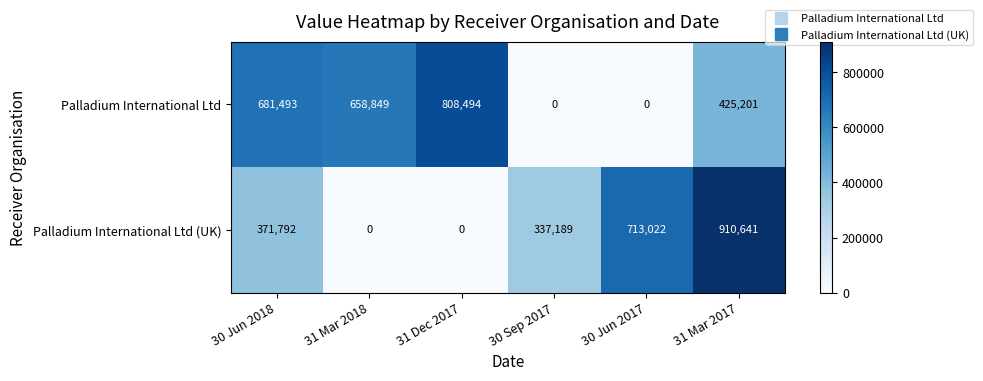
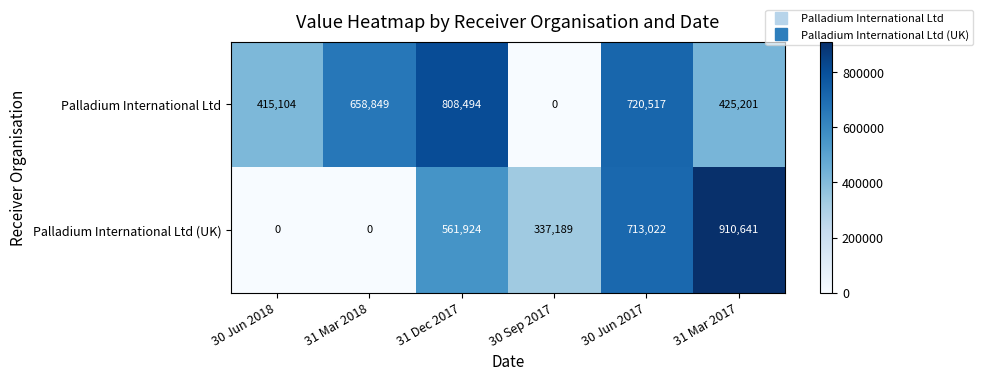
Palladium International Ltd, 30 Jun 2018: 681,493 -> 415,104
Palladium International Ltd, 30 Jun 2017: 0 -> 720,517
Palladium International Ltd (UK), 30 Jun 2018: 371,792 -> 0
Palladium International Ltd (UK), 31 Dec 2017: 0 -> 561,924
